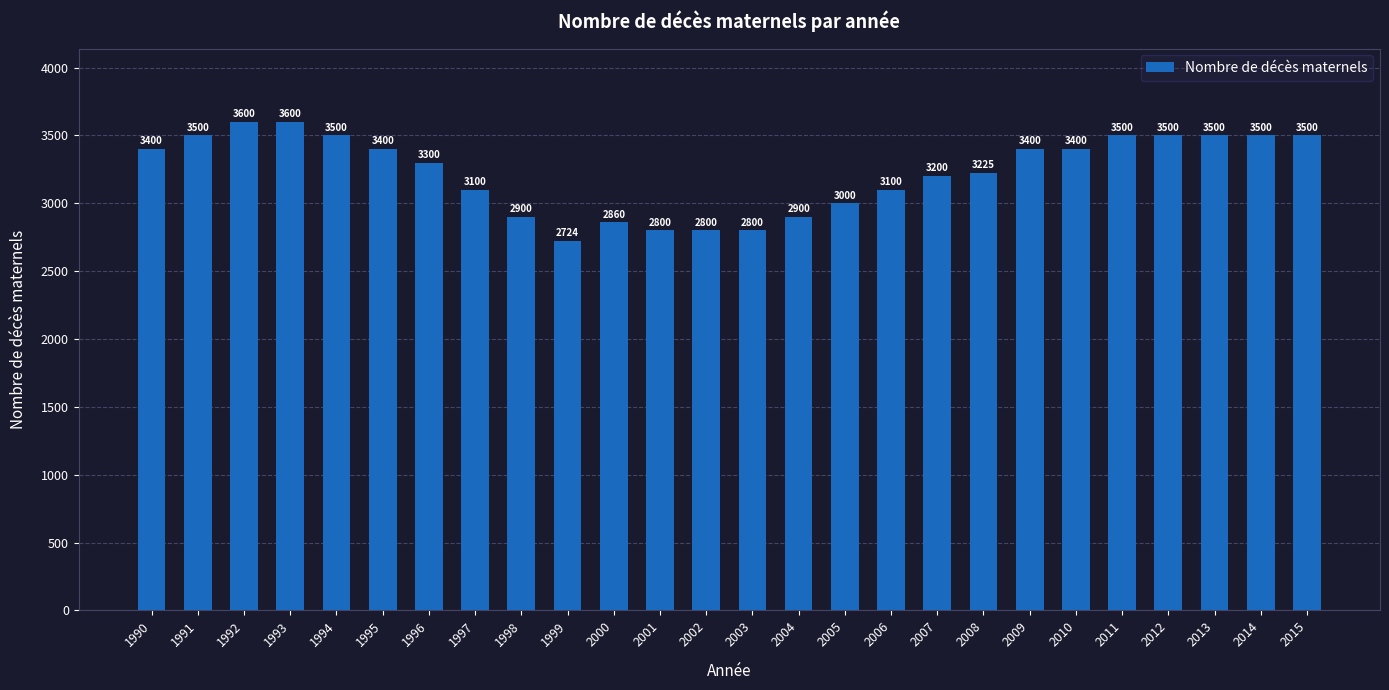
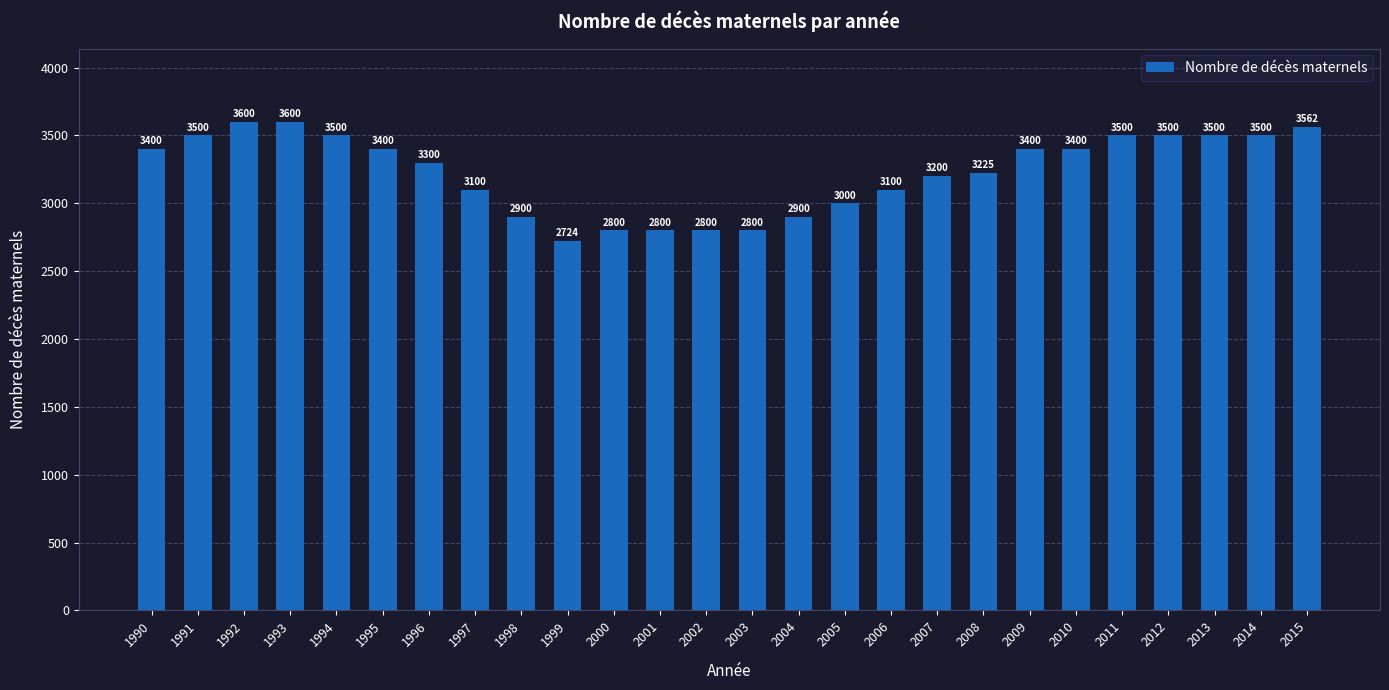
2000: 2860 -> 2800
2015: 3500 -> 3562
